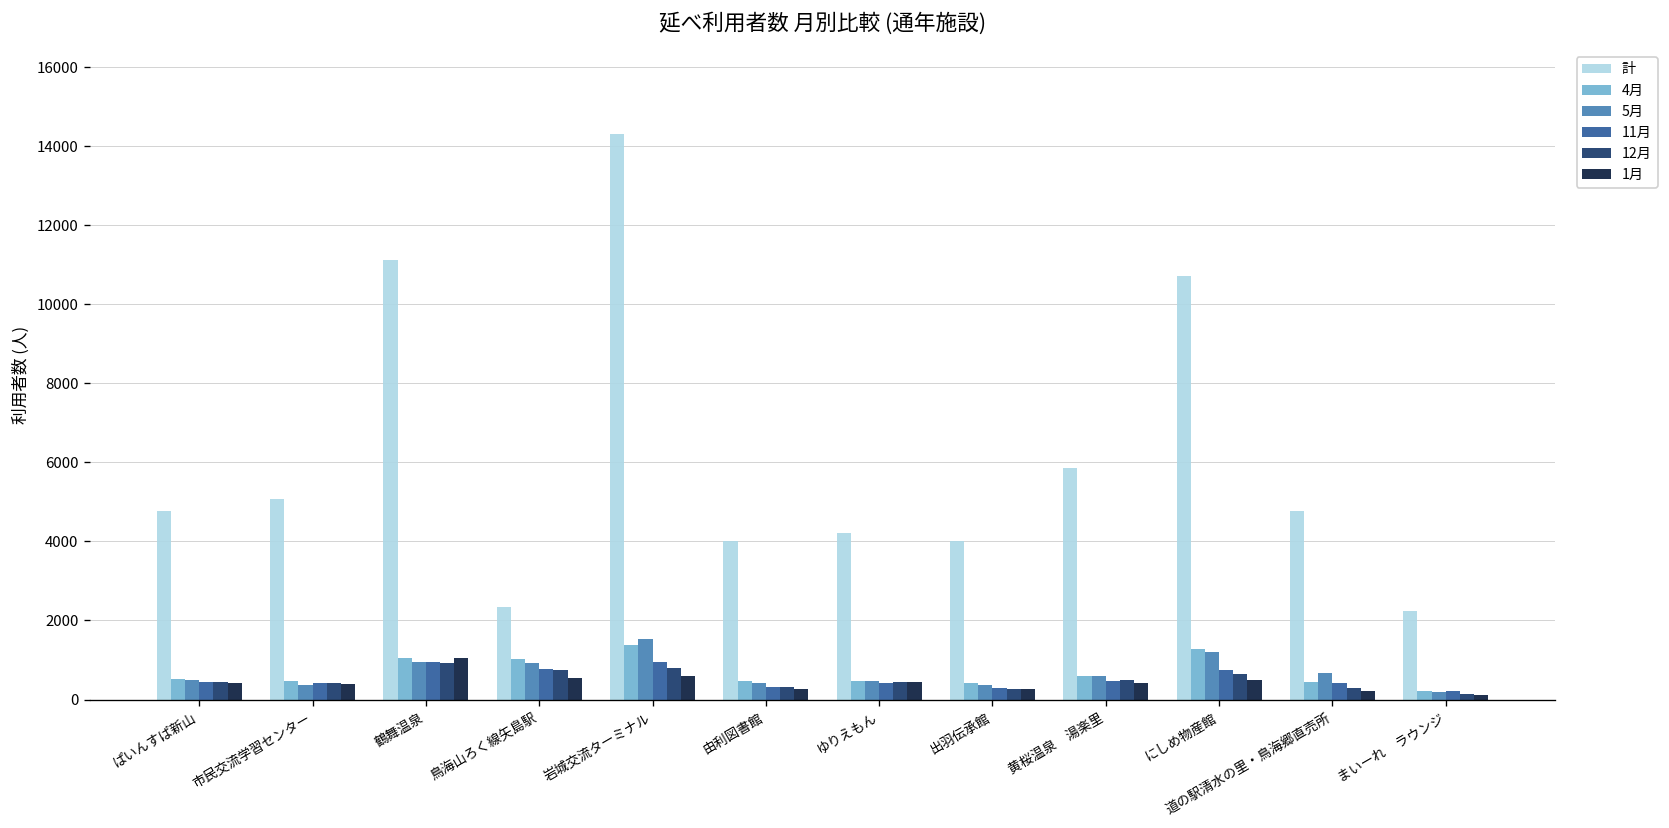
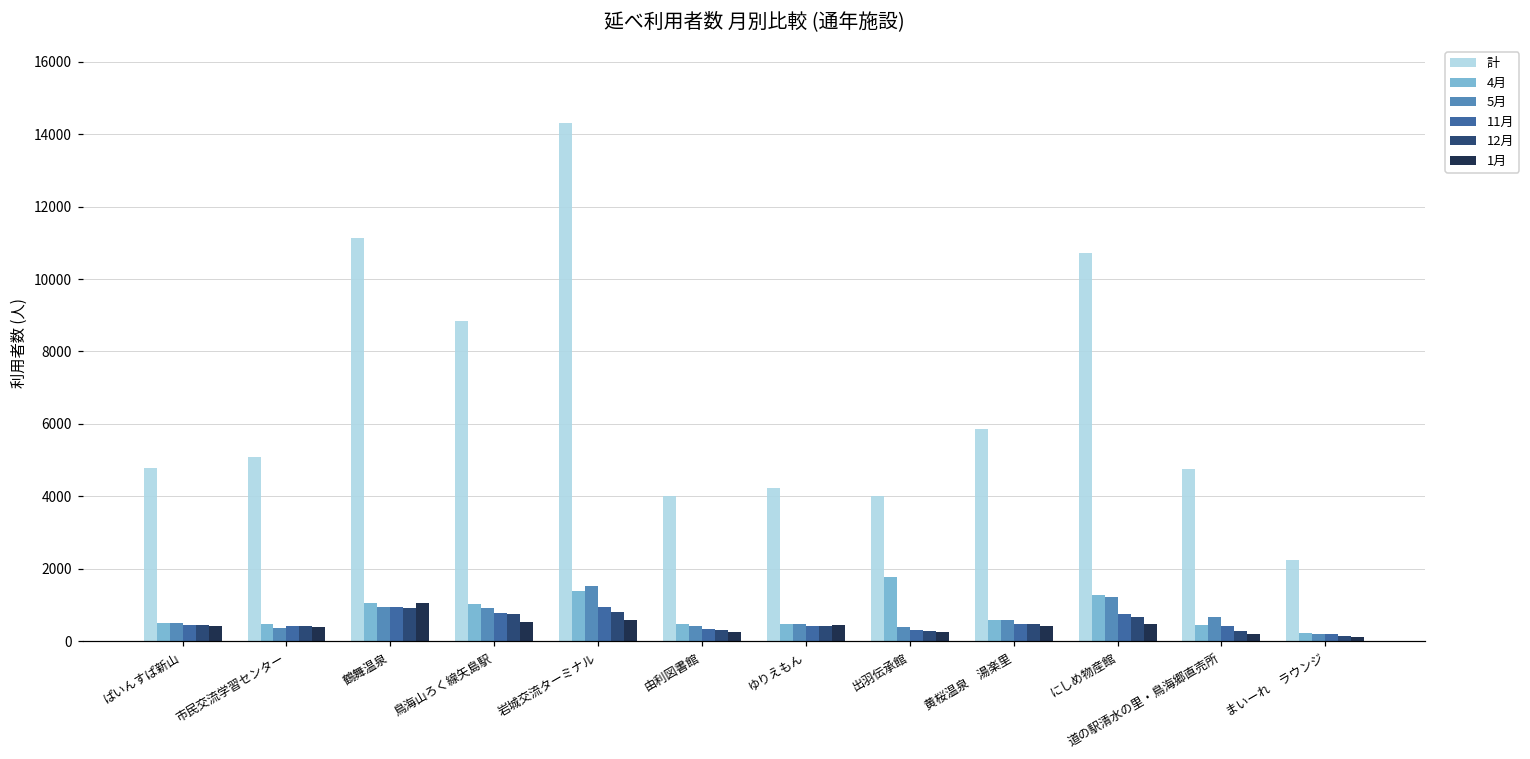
計, 鳥海山ろく線矢島駅: 2300 -> 8800
4月, 出羽伝承館: 400 -> 1800
